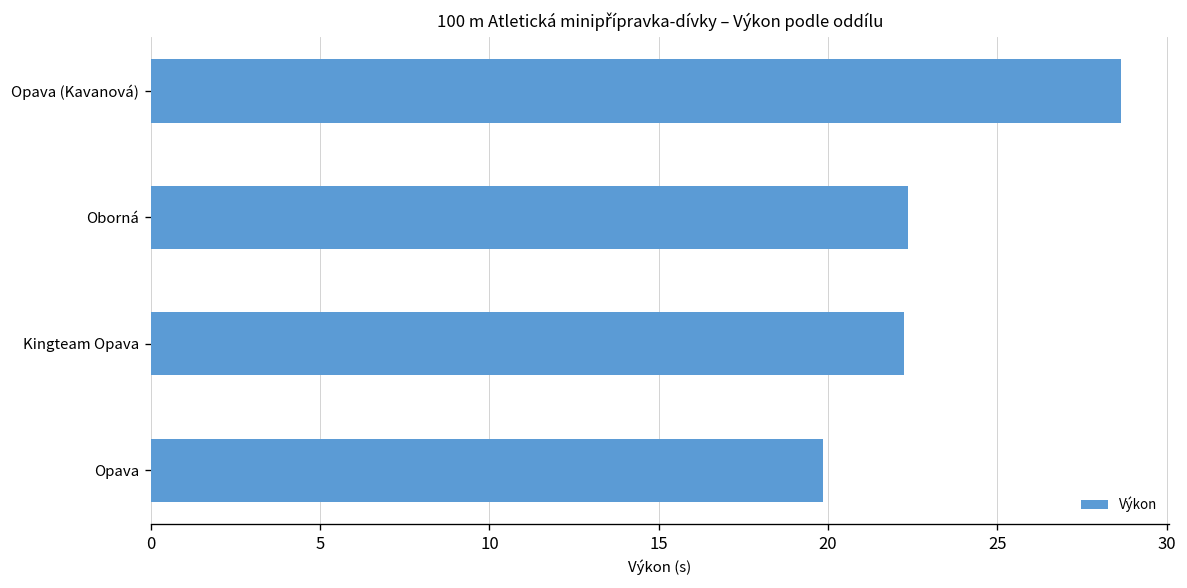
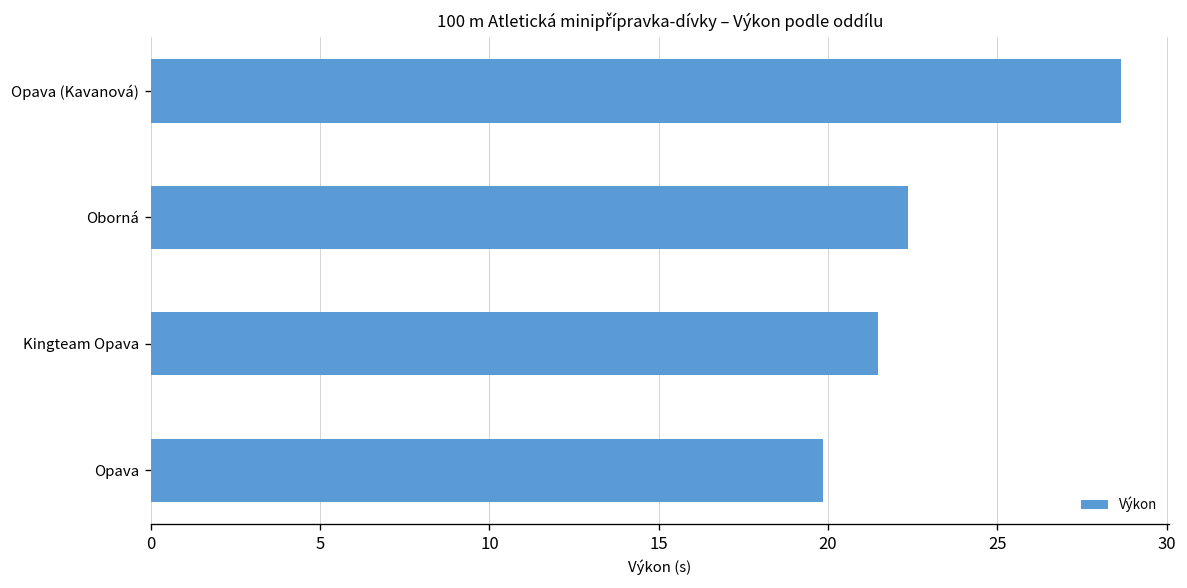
Kingteam Opava: 22.2 -> 21.5
